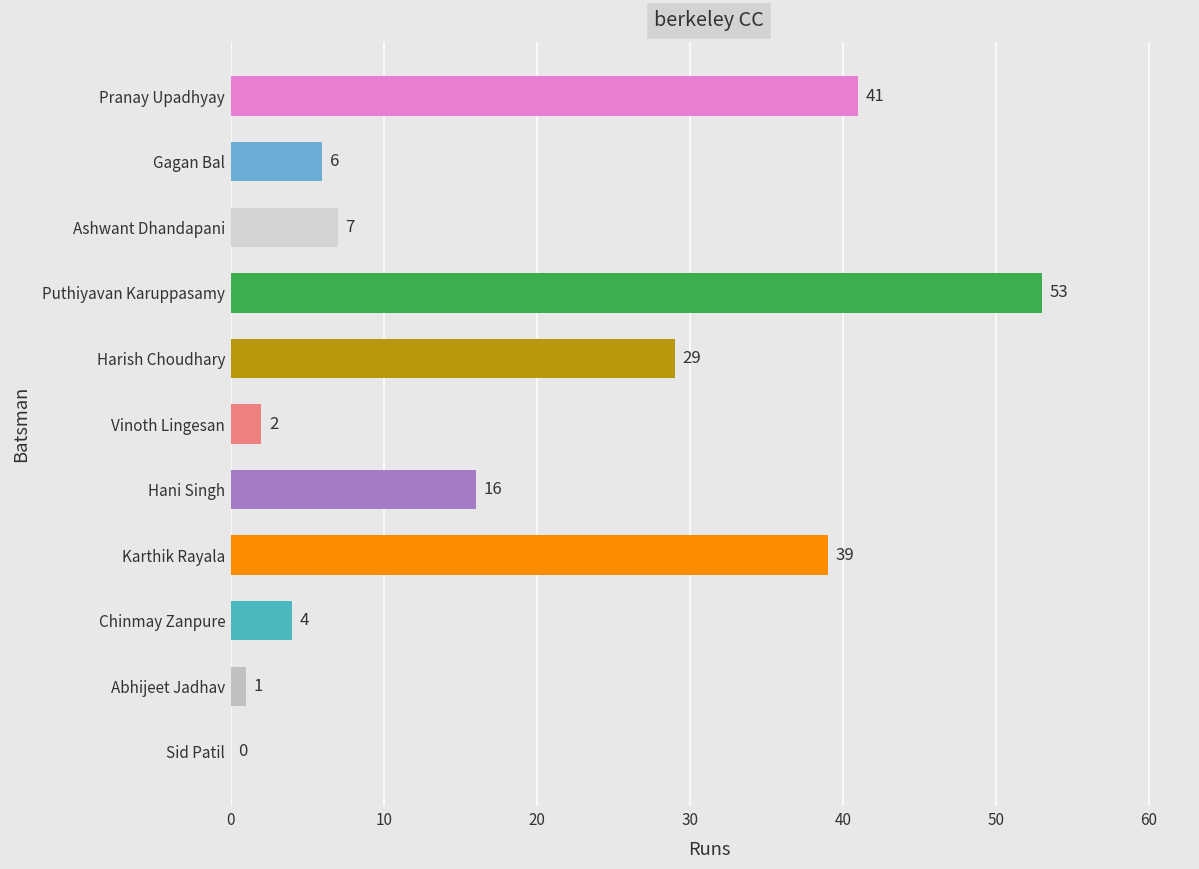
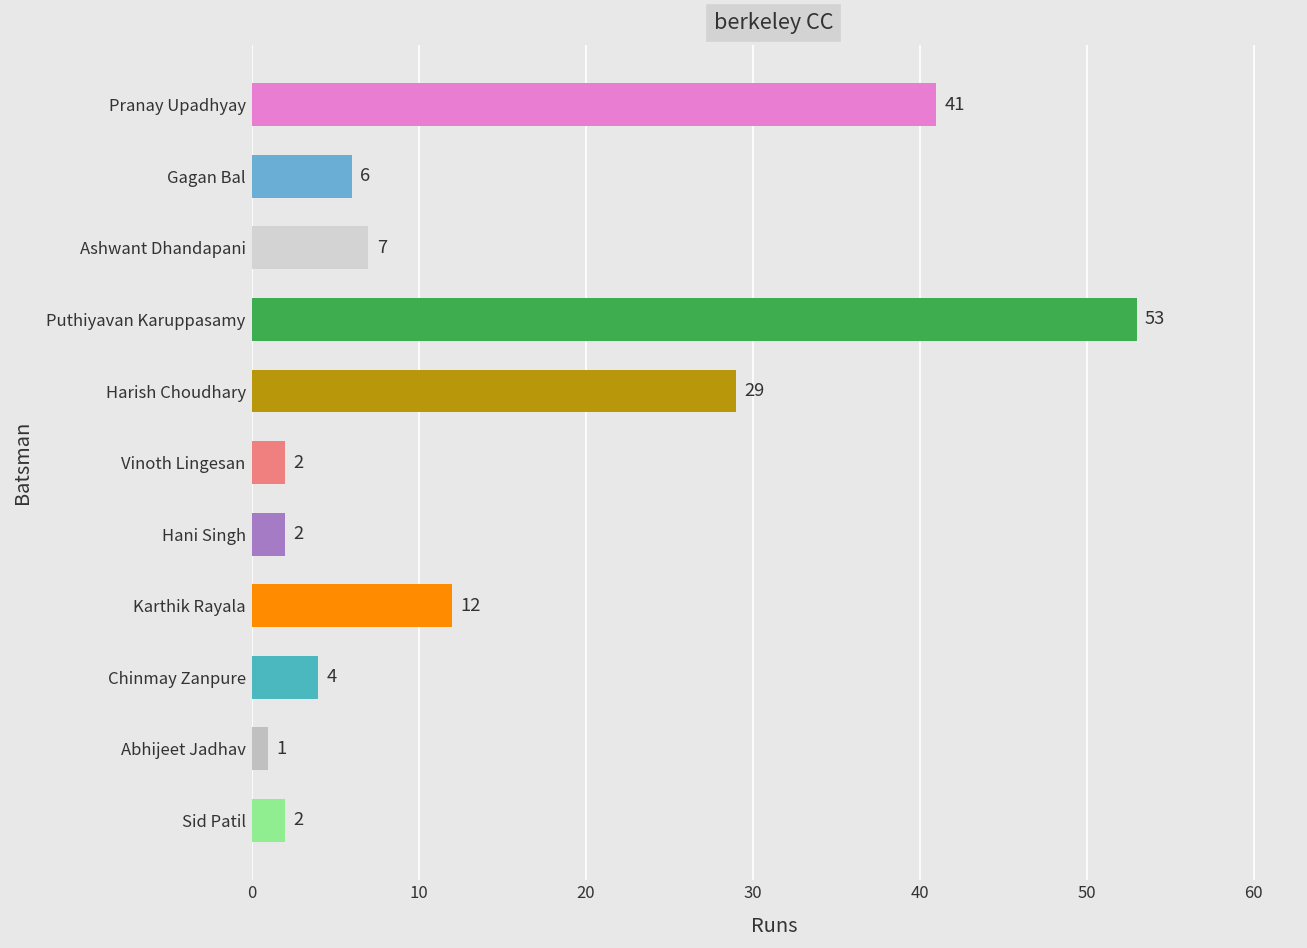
Hani Singh: 16 -> 2
Karthik Rayala: 39 -> 12
Sid Patil: 0 -> 2
